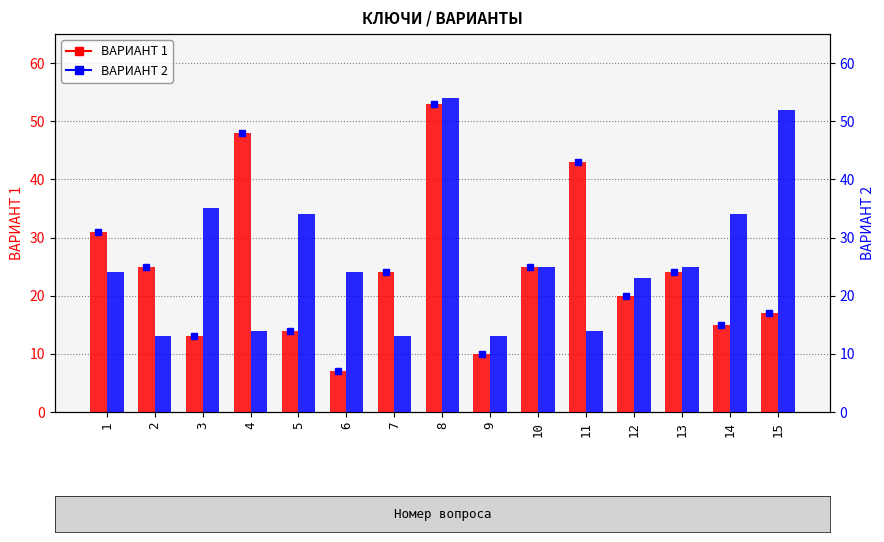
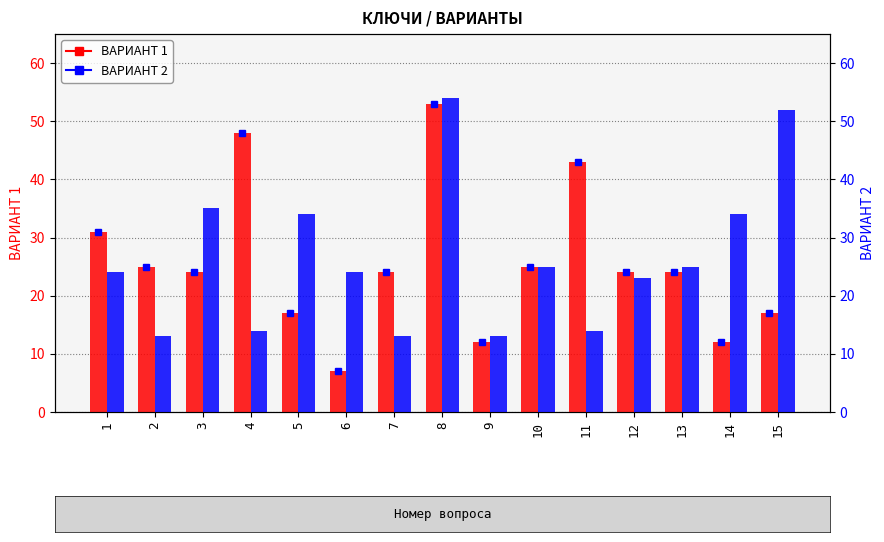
ВАРИАНТ 1, 3: 13 -> 24
ВАРИАНТ 1, 5: 14 -> 17
ВАРИАНТ 1, 9: 10 -> 12
ВАРИАНТ 1, 12: 20 -> 24
ВАРИАНТ 1, 14: 15 -> 12
